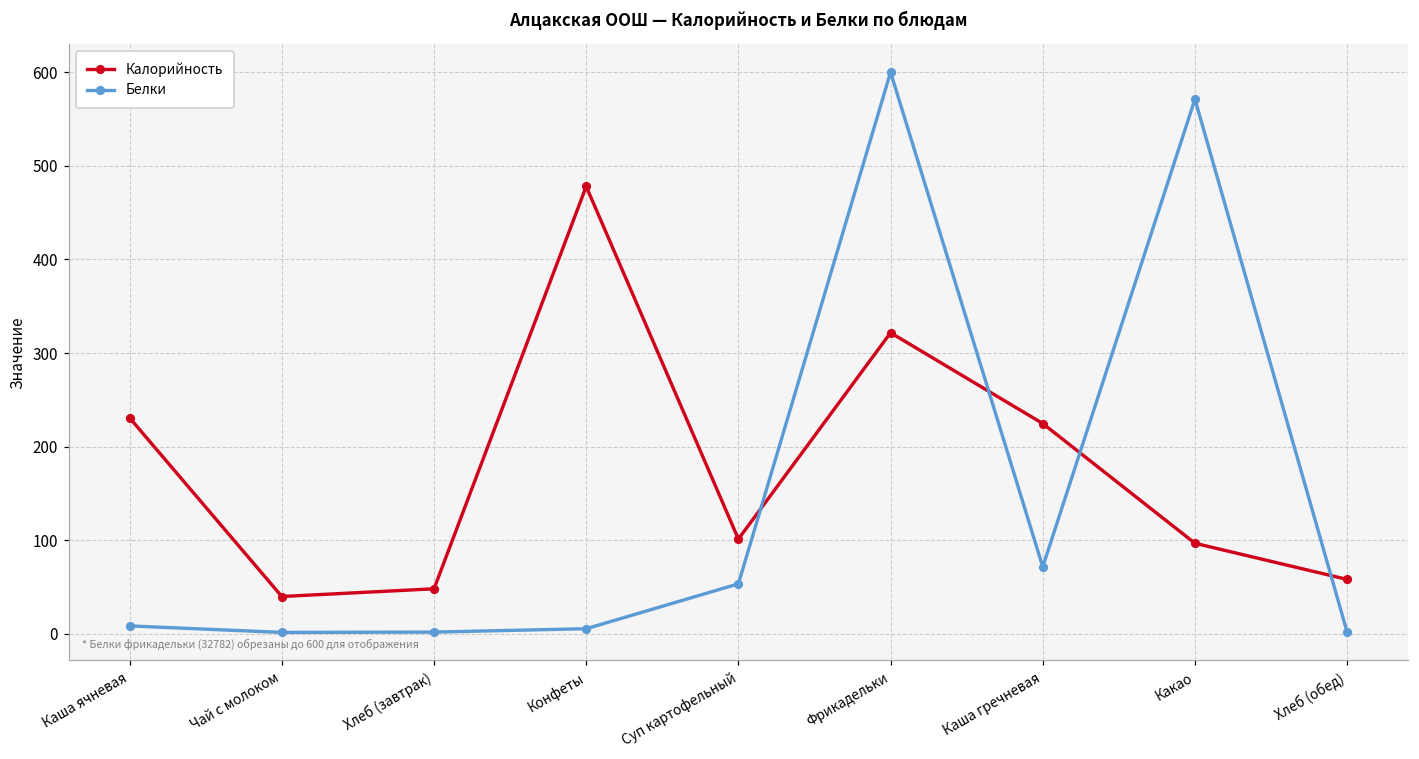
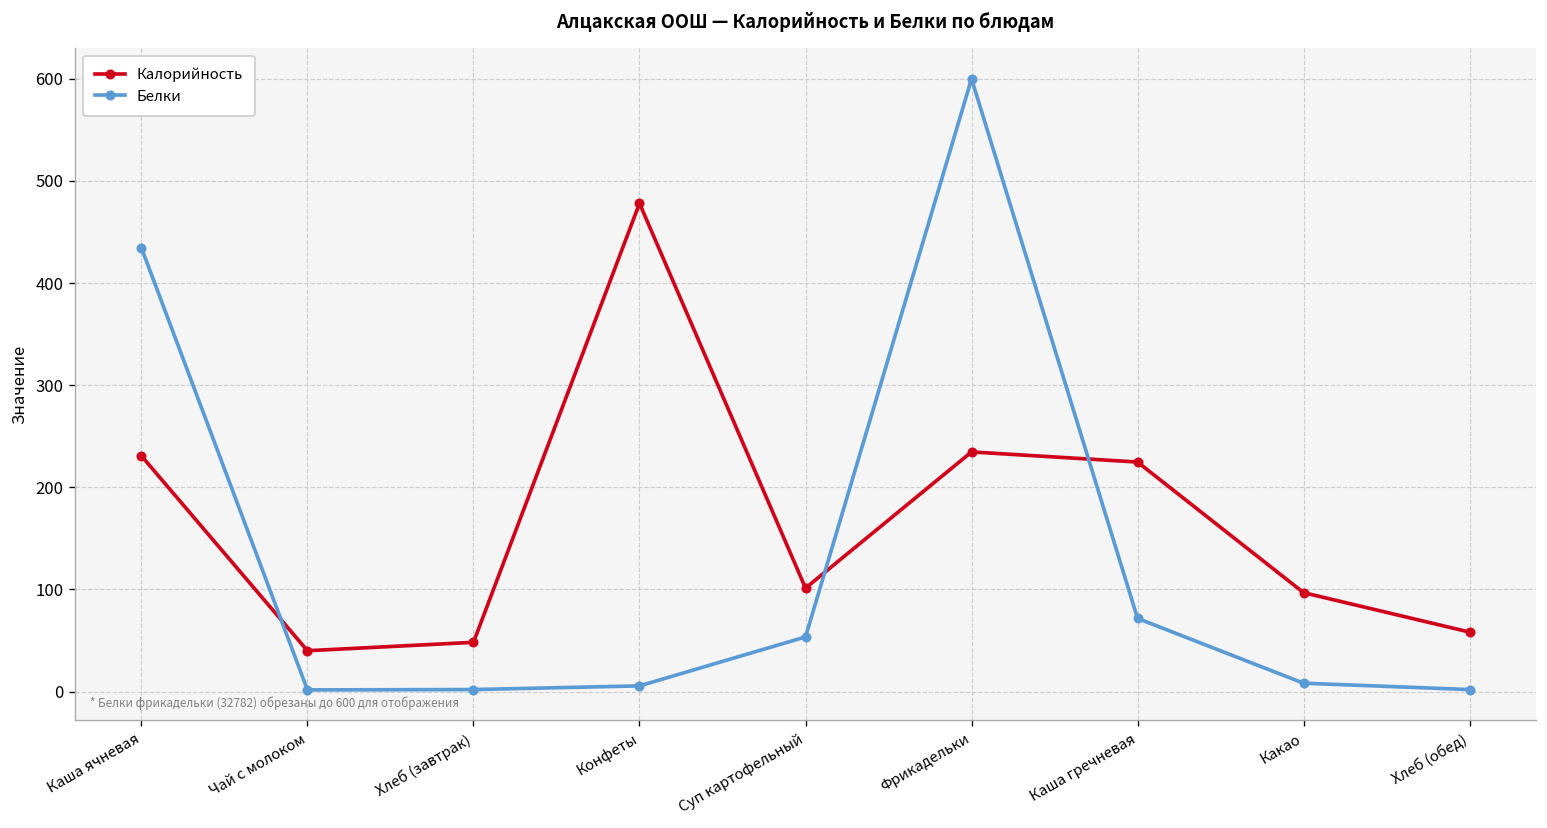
Белки, Каша ячневая: 10 -> 430
Калорийность, Фрикадельки: 320 -> 230
Белки, Какао: 570 -> 10
